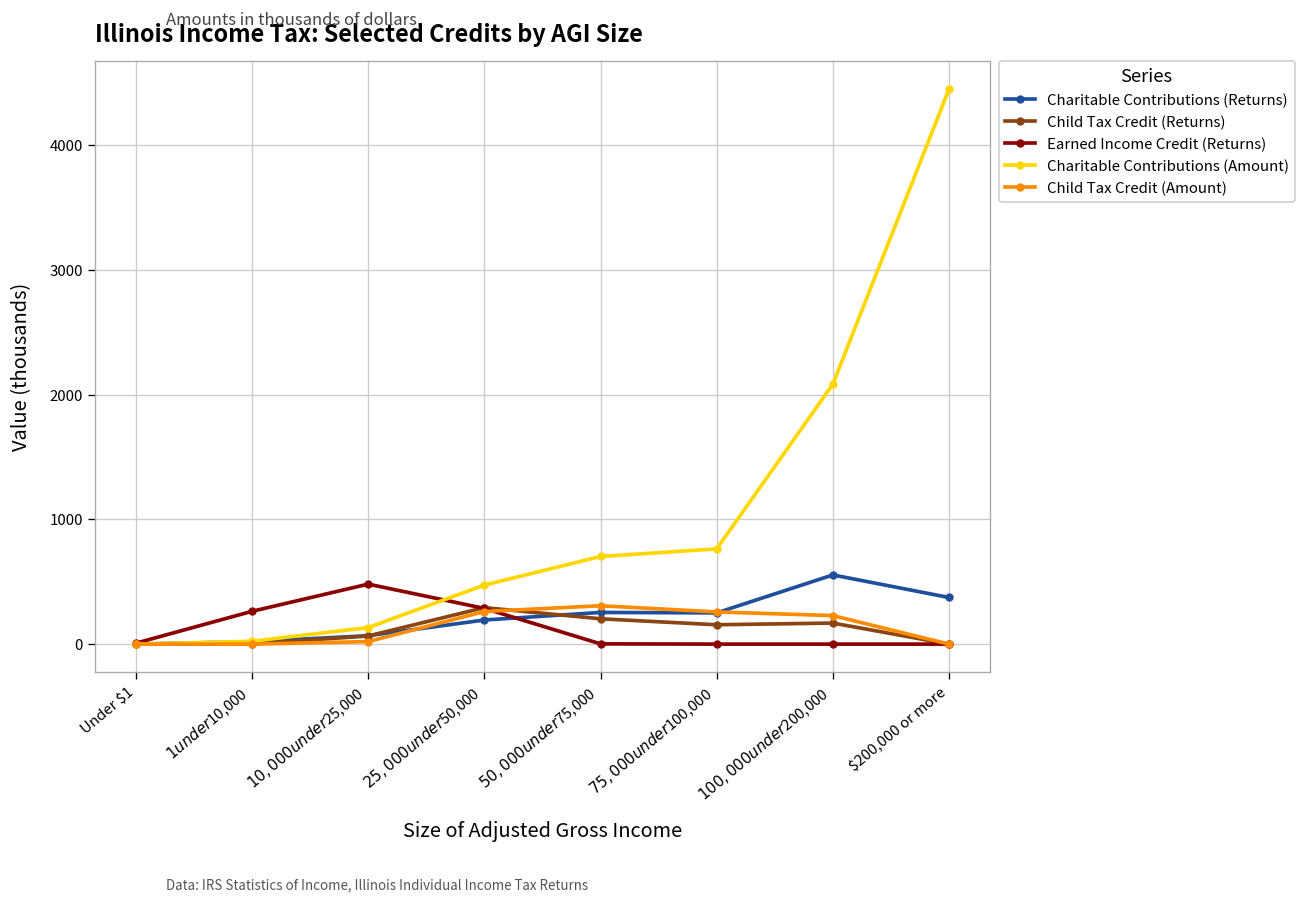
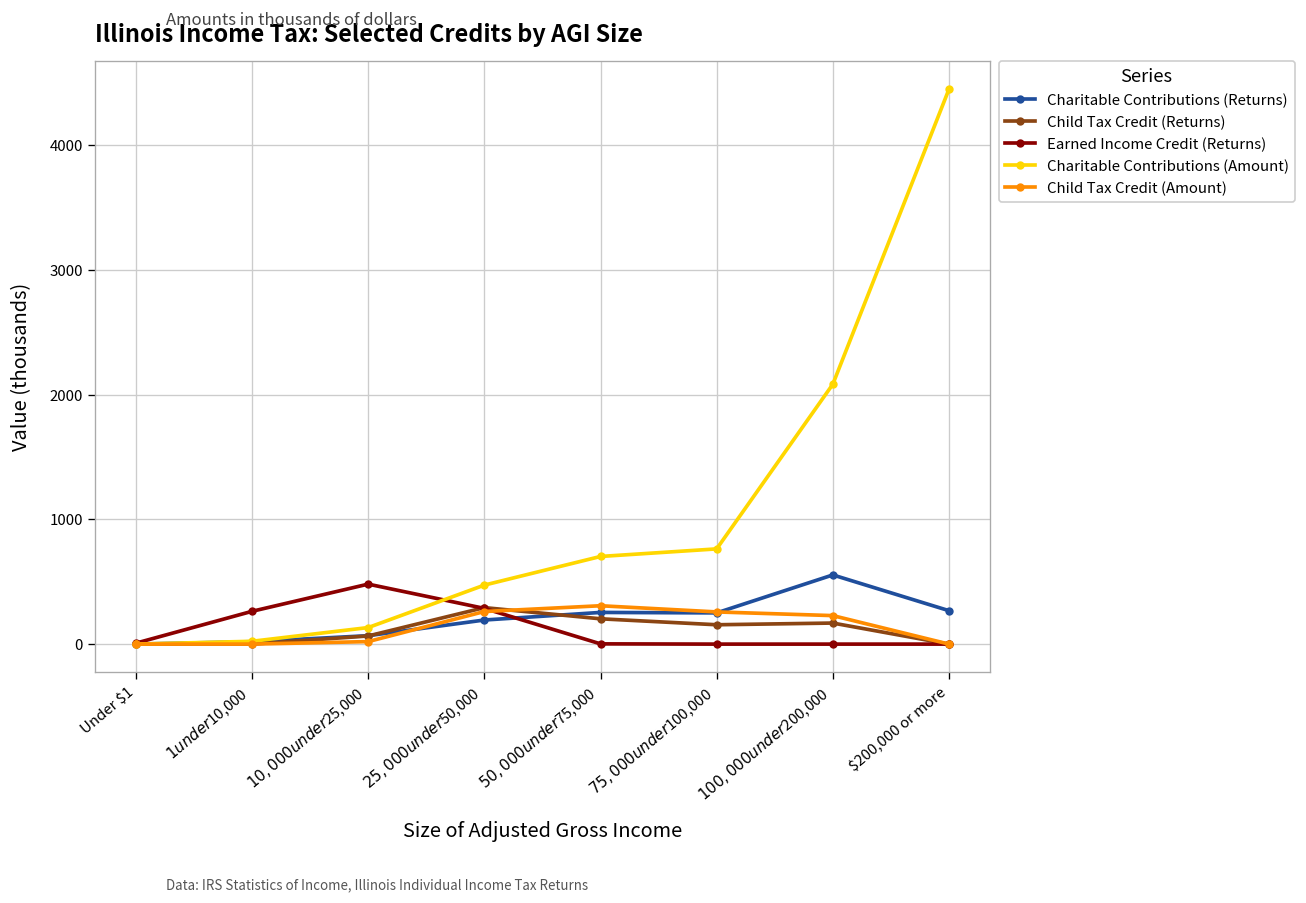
Charitable Contributions (Returns), $200,000 or more: 370 -> 270
